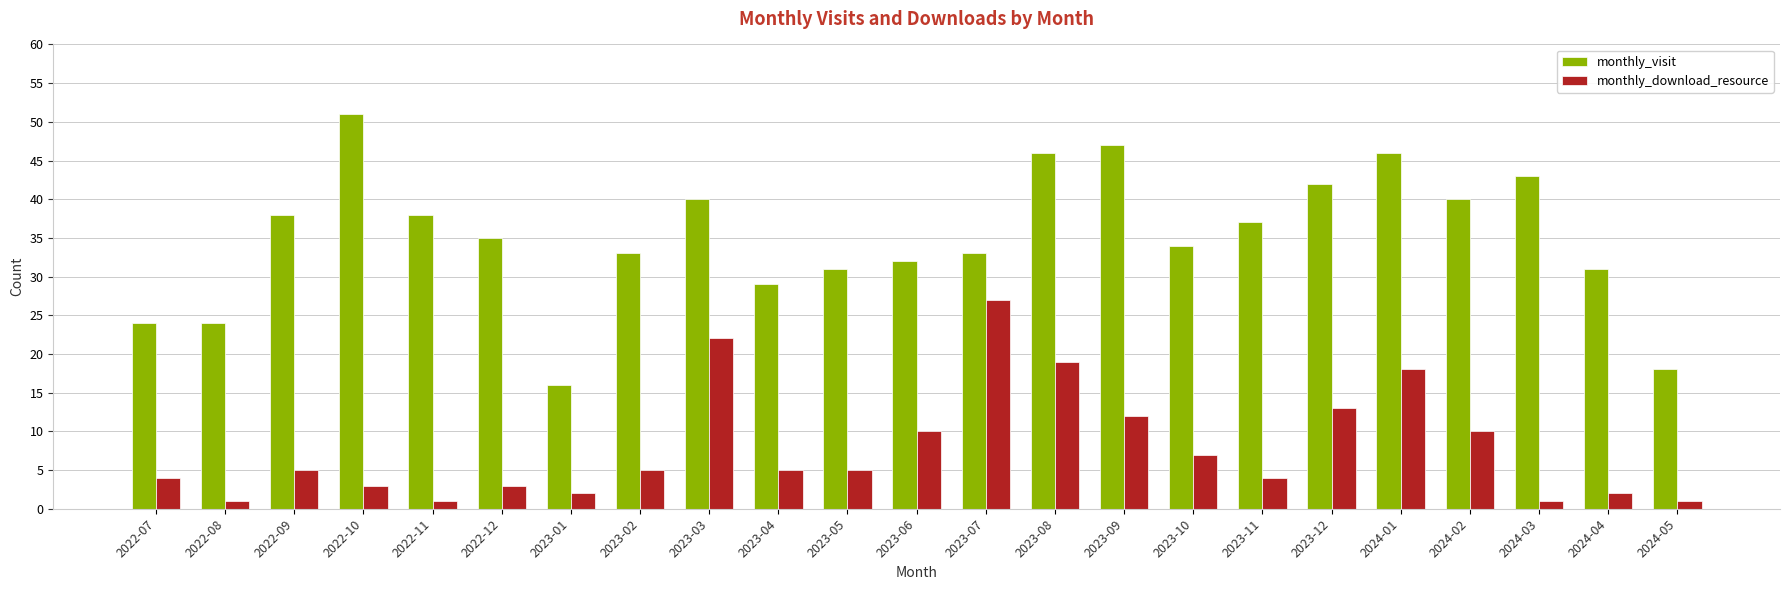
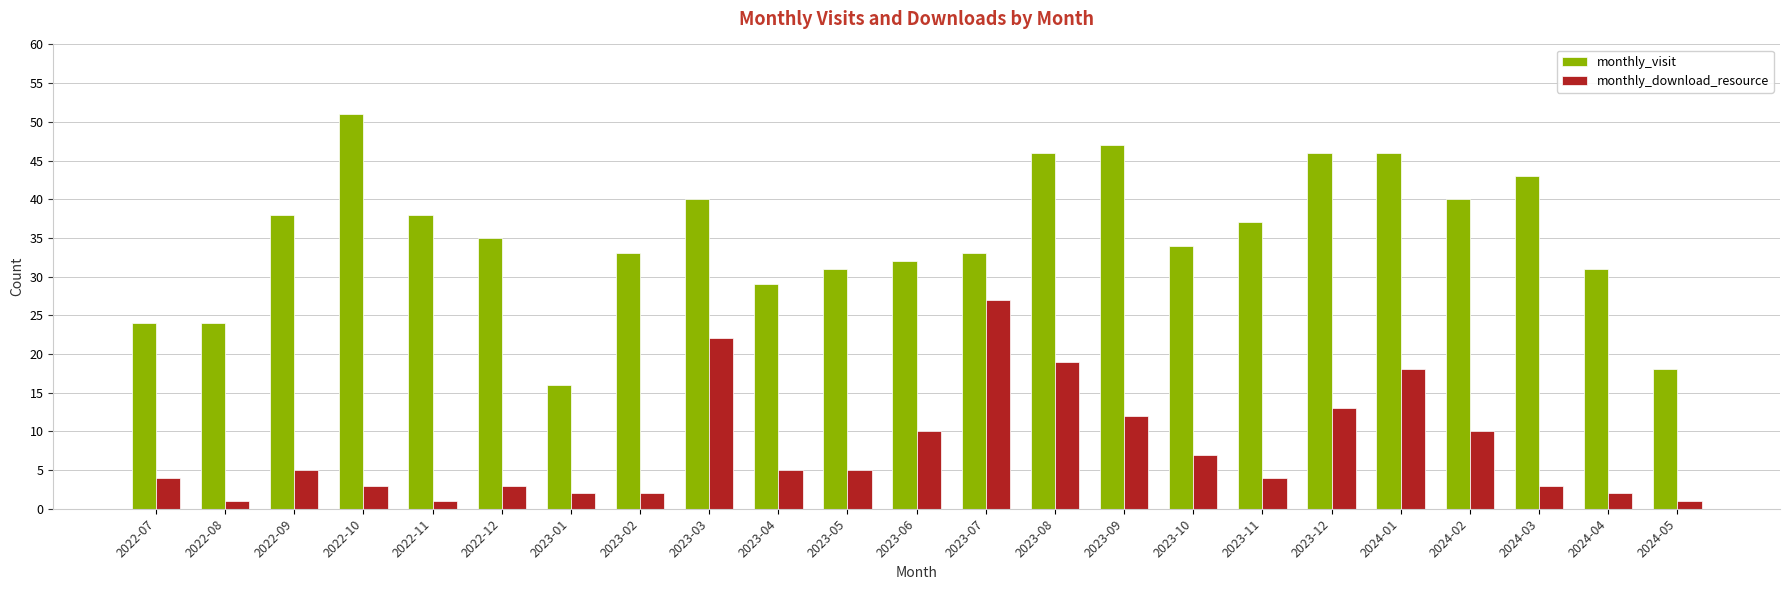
monthly_download_resource, 2023-02: 5 -> 2
monthly_visit, 2023-12: 42 -> 46
monthly_download_resource, 2024-03: 1 -> 3
